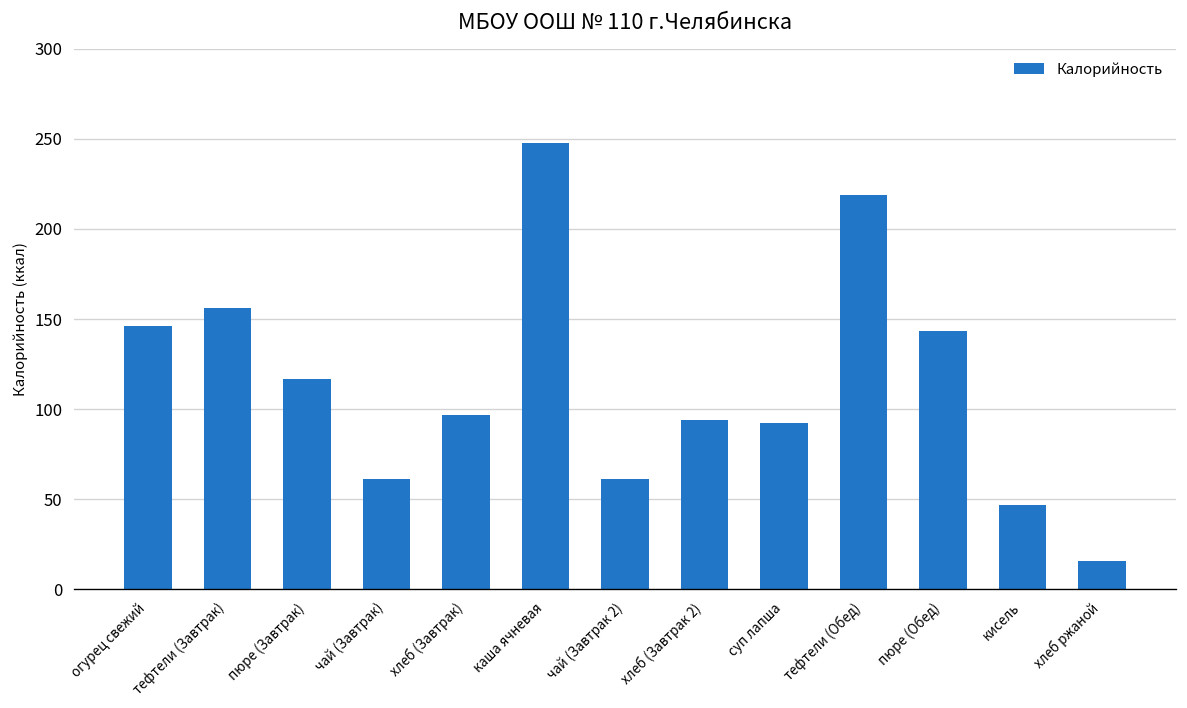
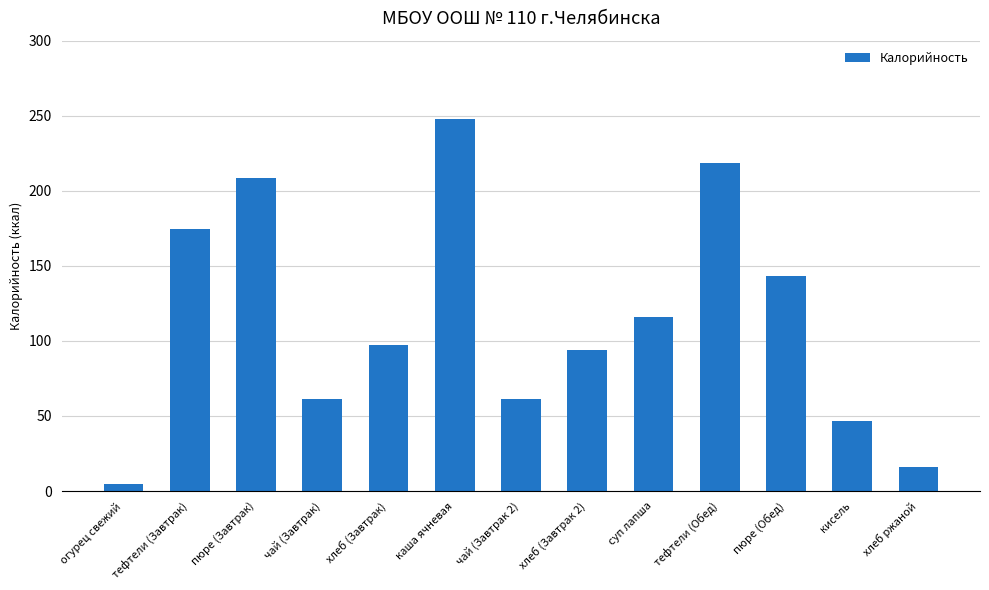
огурец свежий: 146 -> 5
тефтели (Завтрак): 156 -> 175
пюре (Завтрак): 117 -> 209
суп лапша: 92 -> 116
